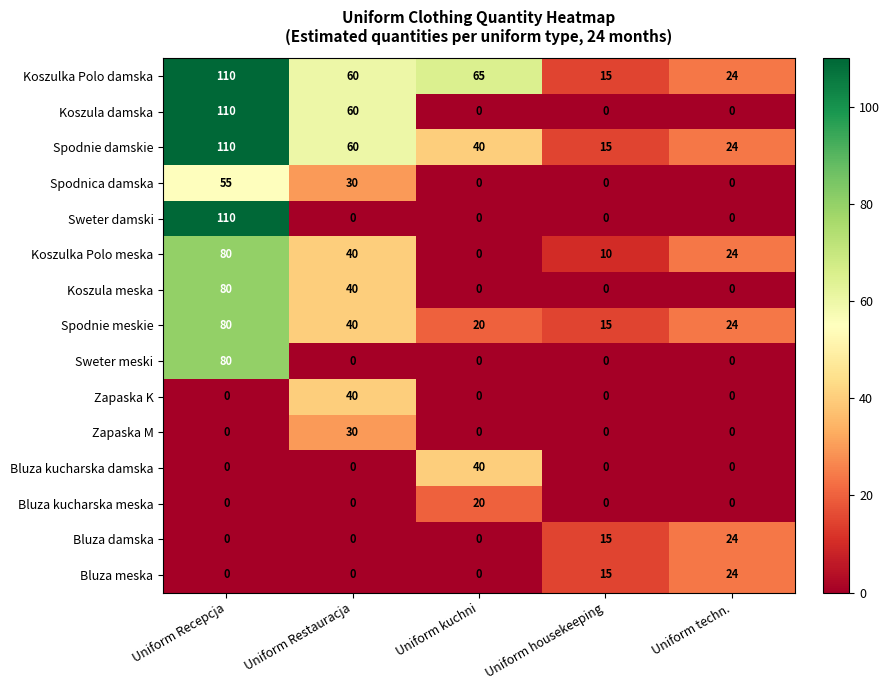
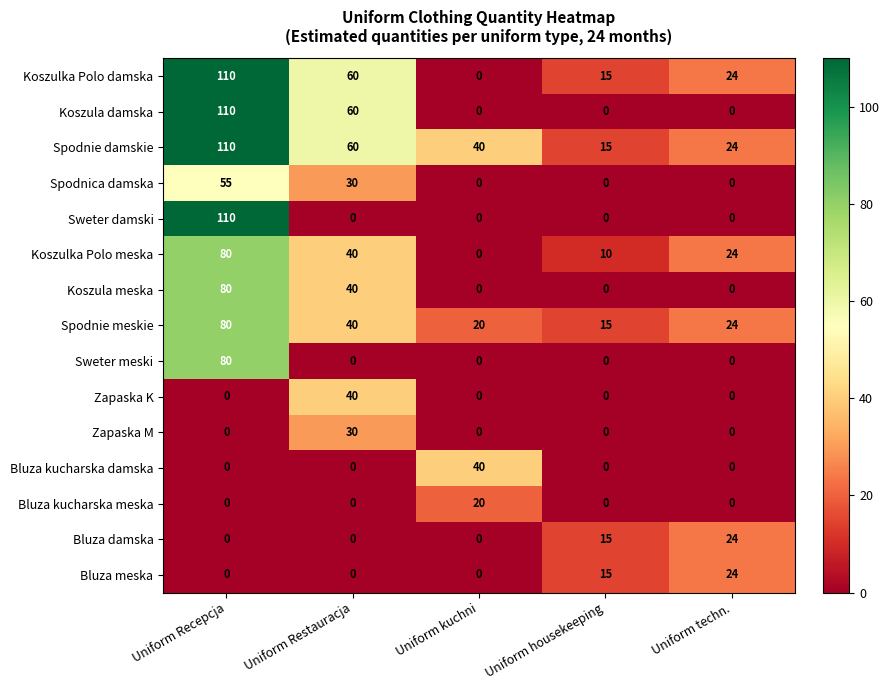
Koszulka Polo damska, Uniform kuchni: 65 -> 0
